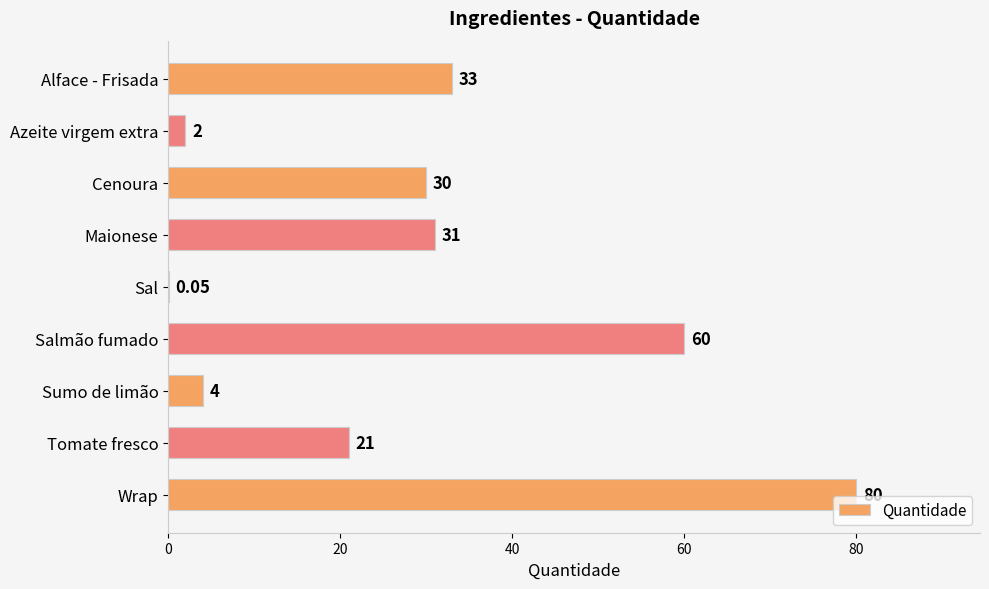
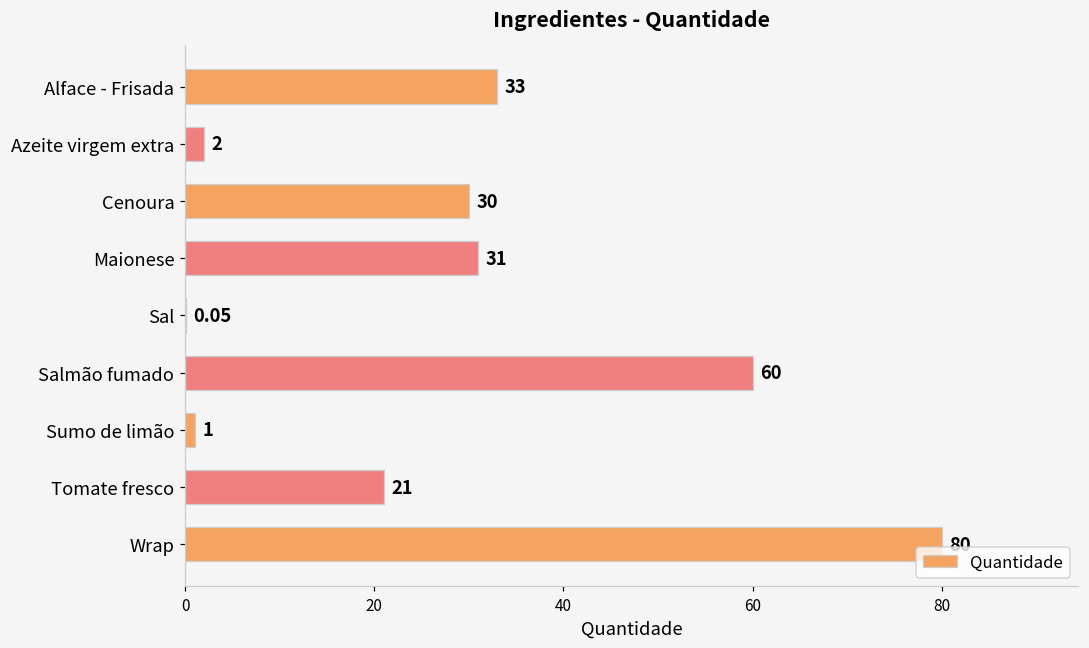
Sumo de limão: 4 -> 1
